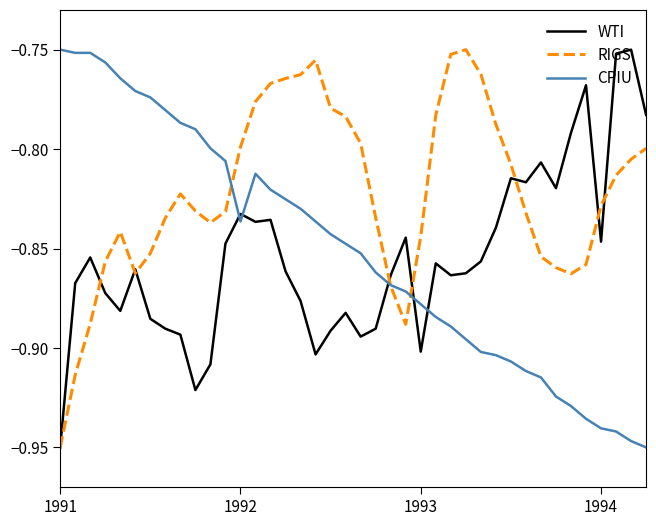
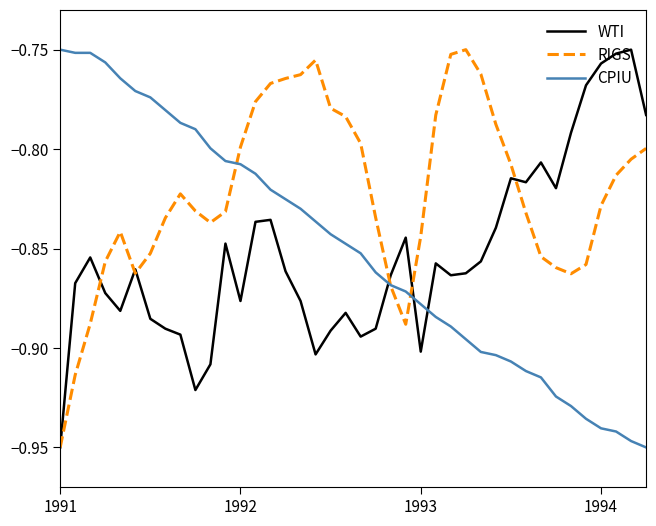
WTI, 1992: -0.833 -> -0.876
CPIU, 1992: -0.836 -> -0.808
WTI, 1994: -0.847 -> -0.757
